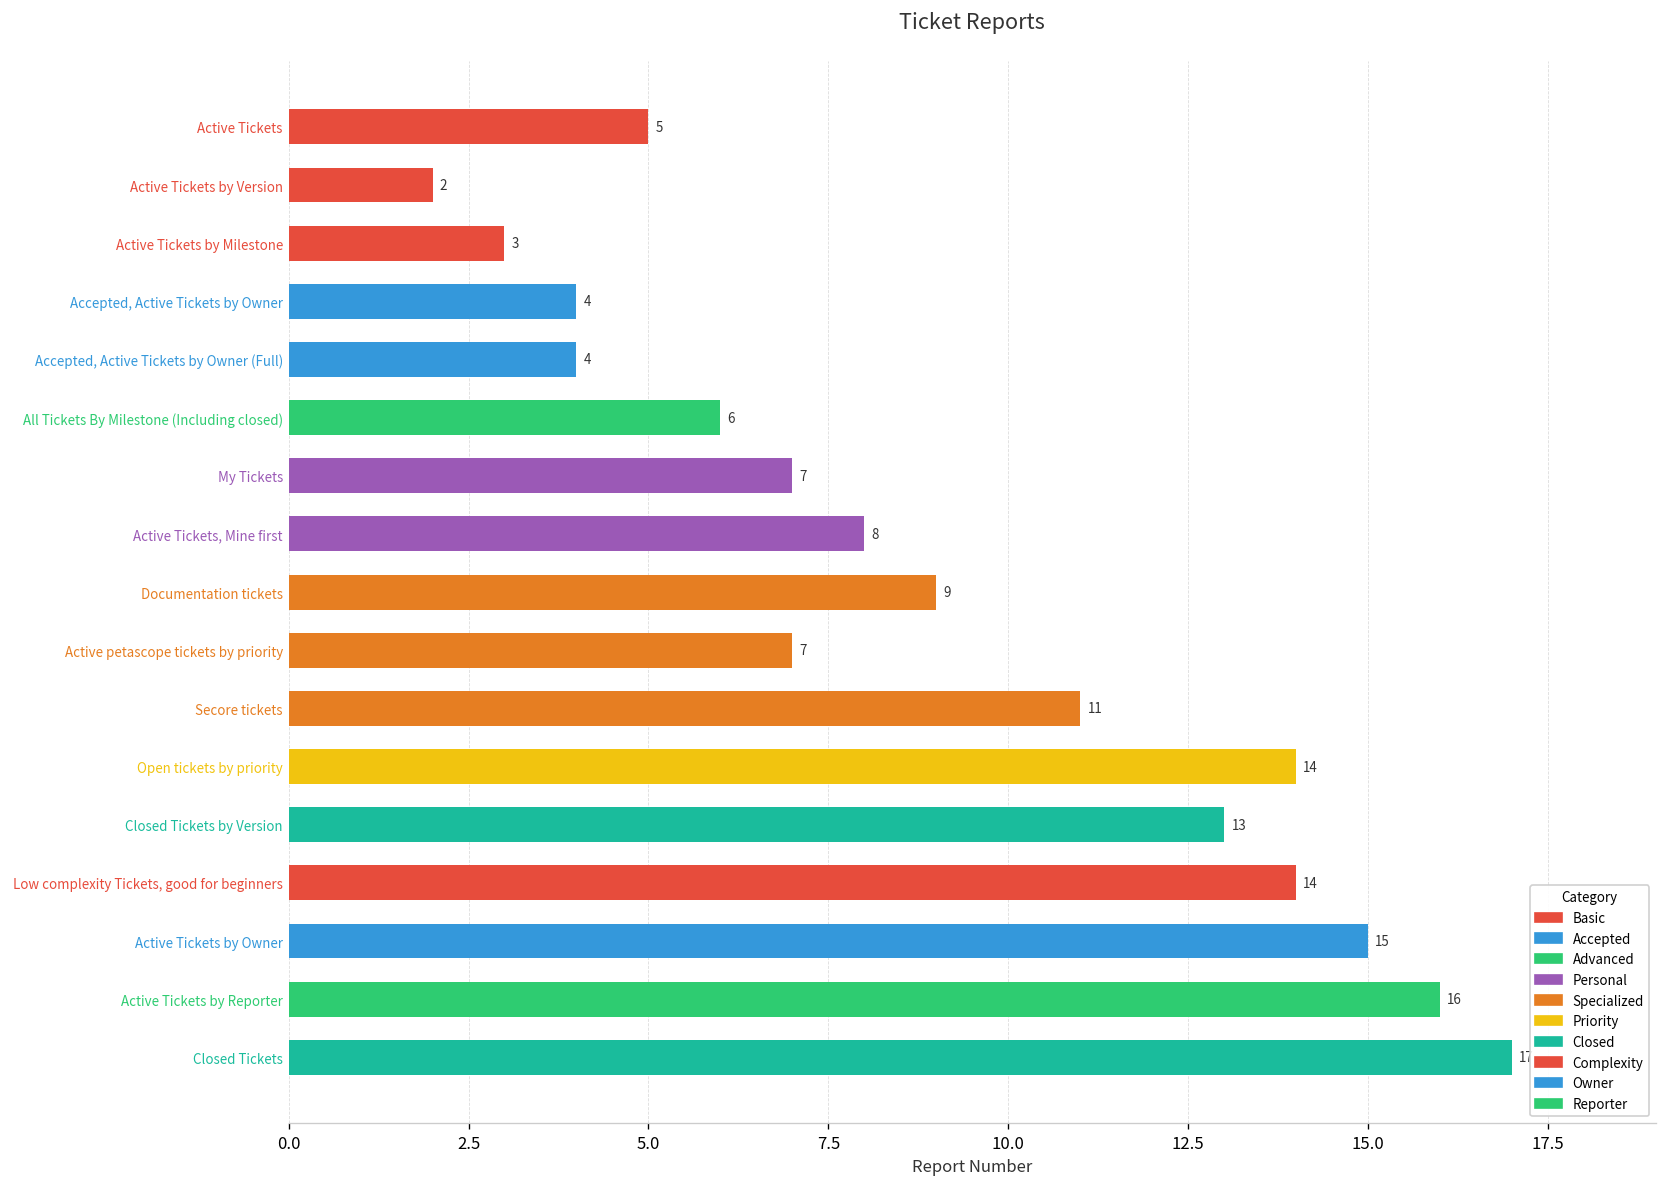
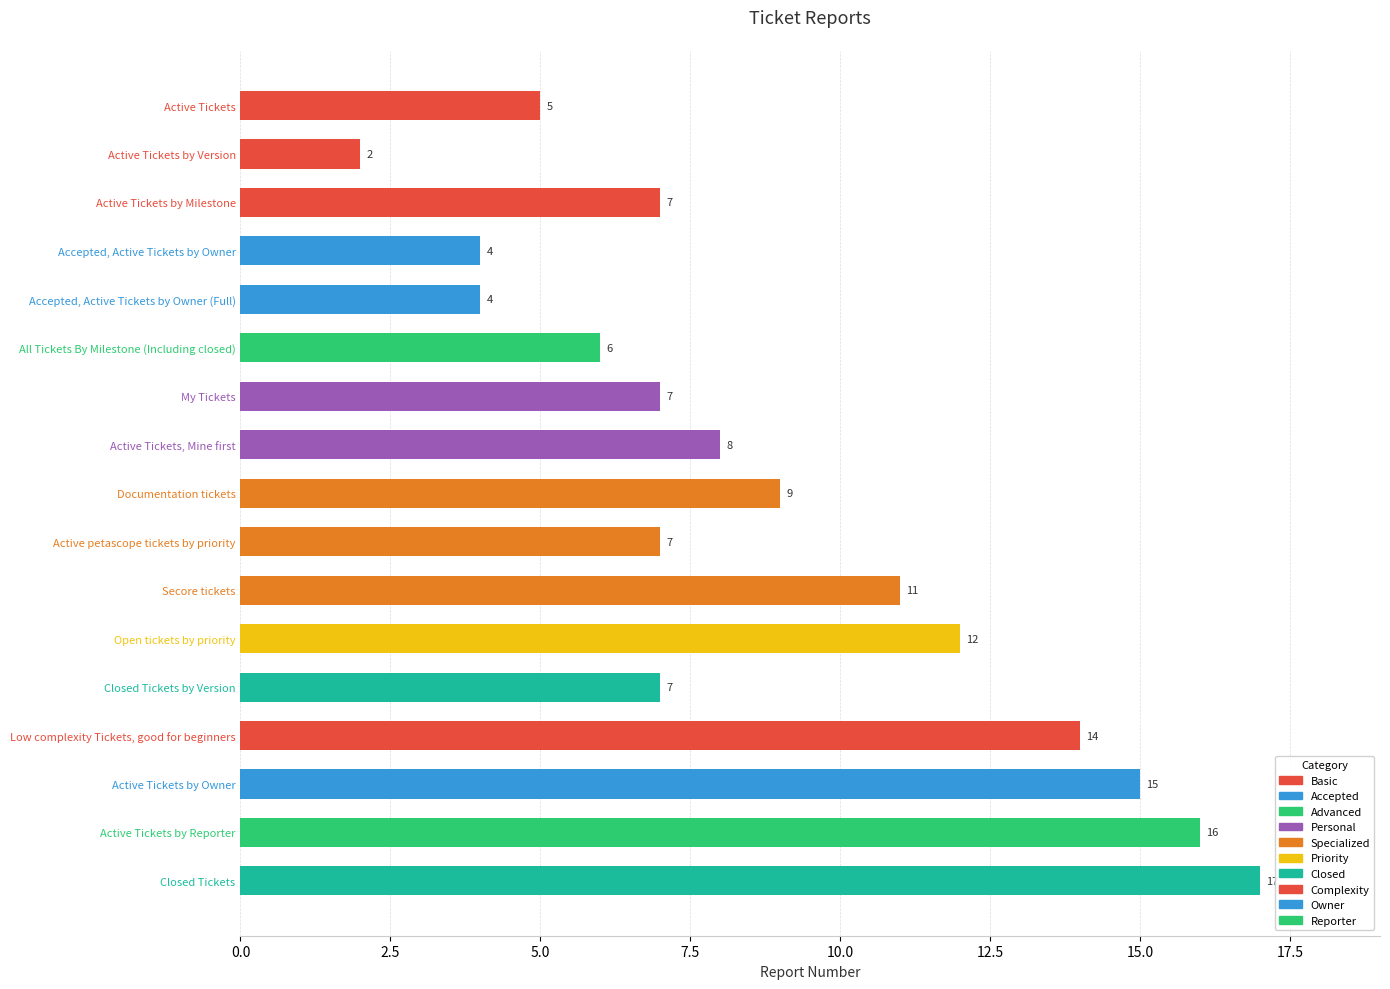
Active Tickets by Milestone: 3 -> 7
Open tickets by priority: 14 -> 12
Closed Tickets by Version: 13 -> 7
